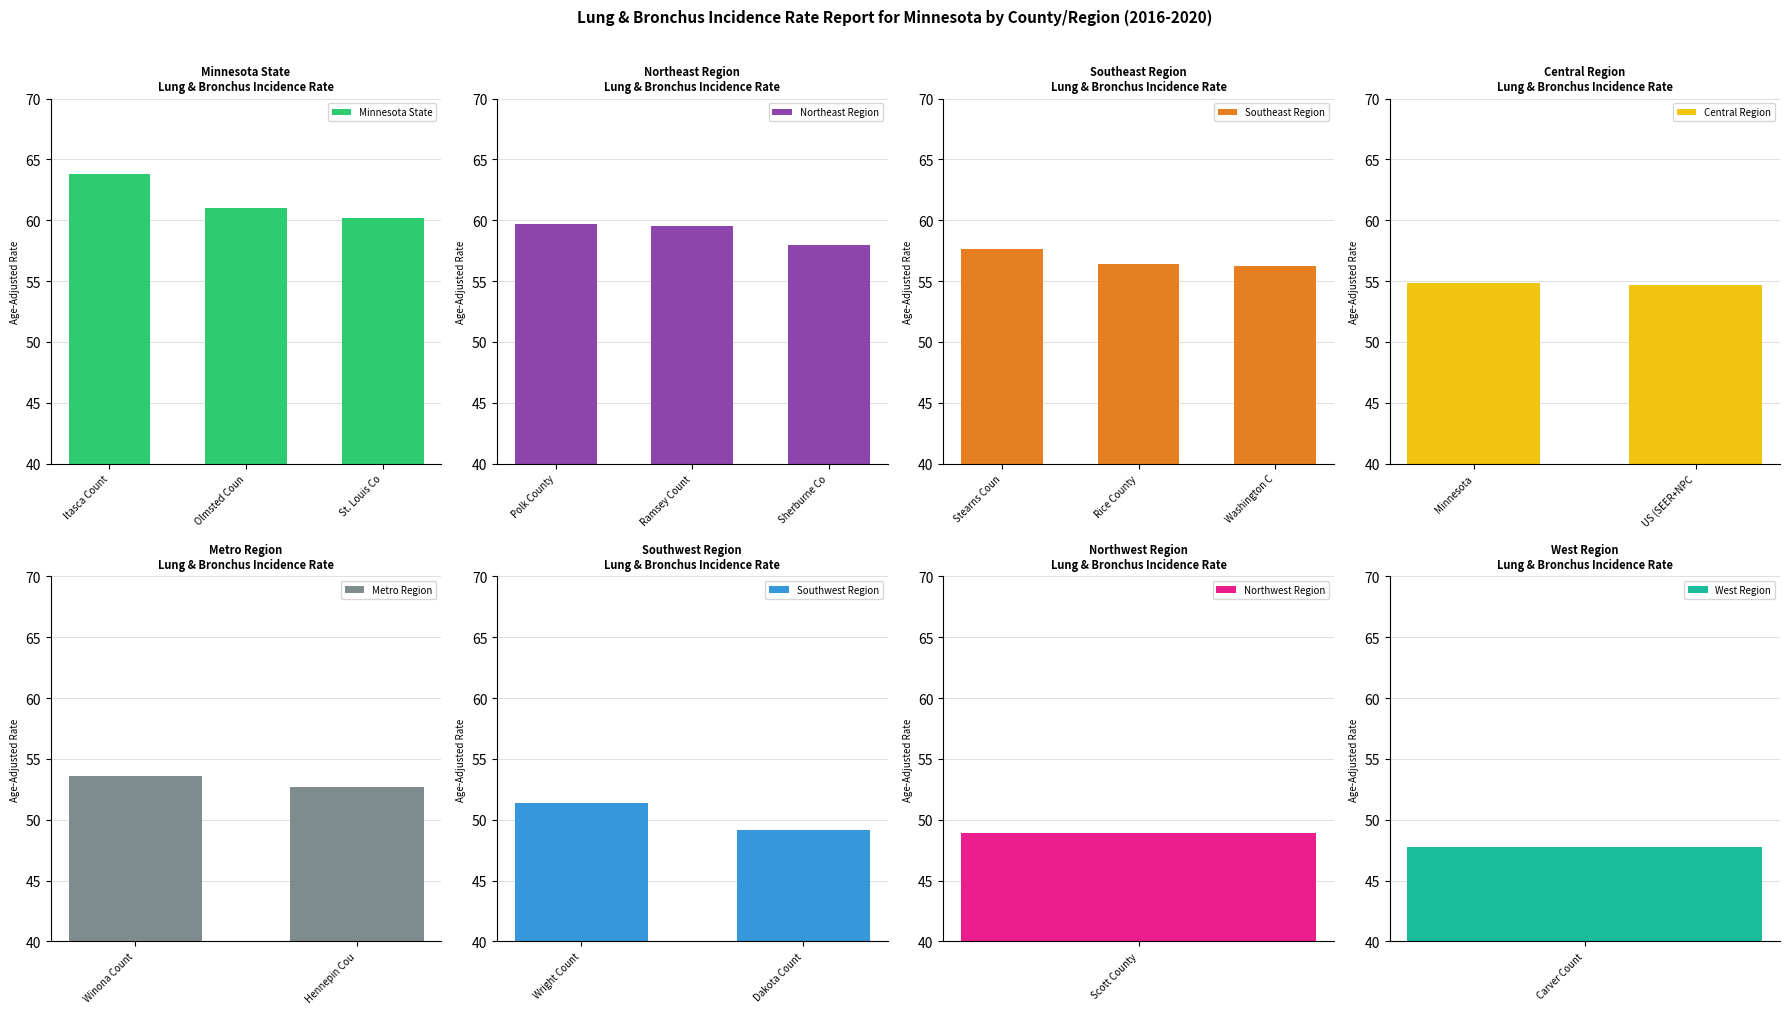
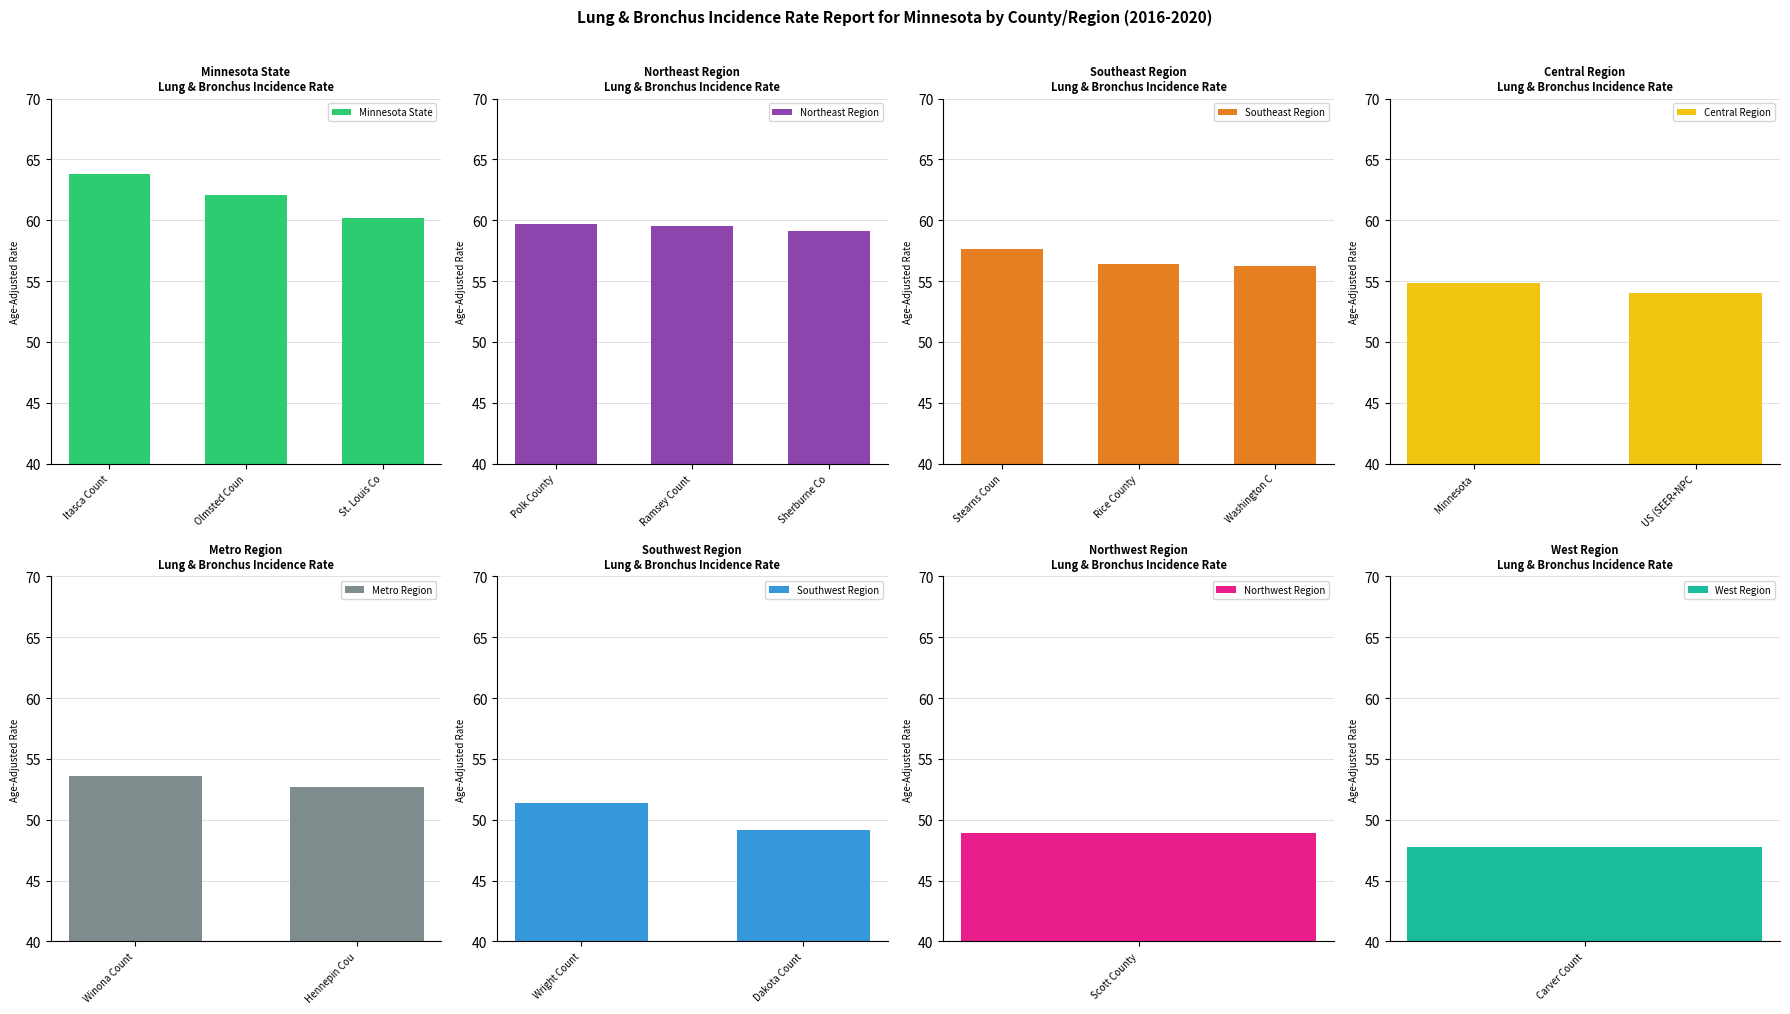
Minnesota State Lung & Bronchus Incidence Rate, Olmsted Coun: 61.0 -> 62.1
Northeast Region Lung & Bronchus Incidence Rate, Sherburne Co: 58.0 -> 59.1
Central Region Lung & Bronchus Incidence Rate, US (SEER+NPC: 54.7 -> 54.0
